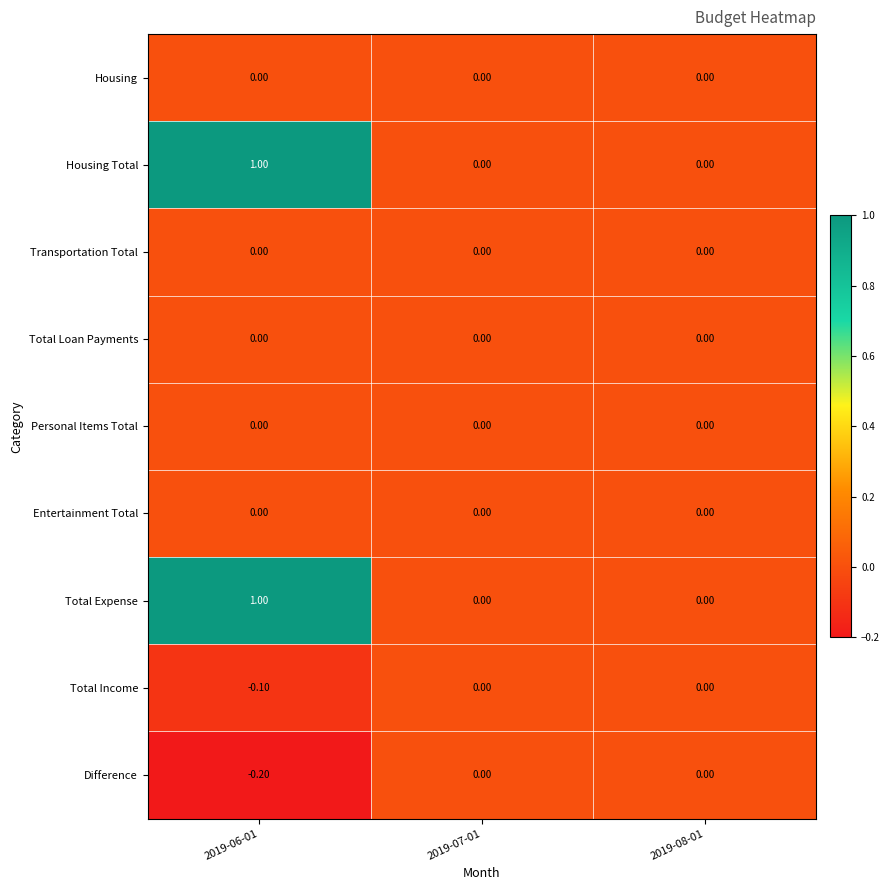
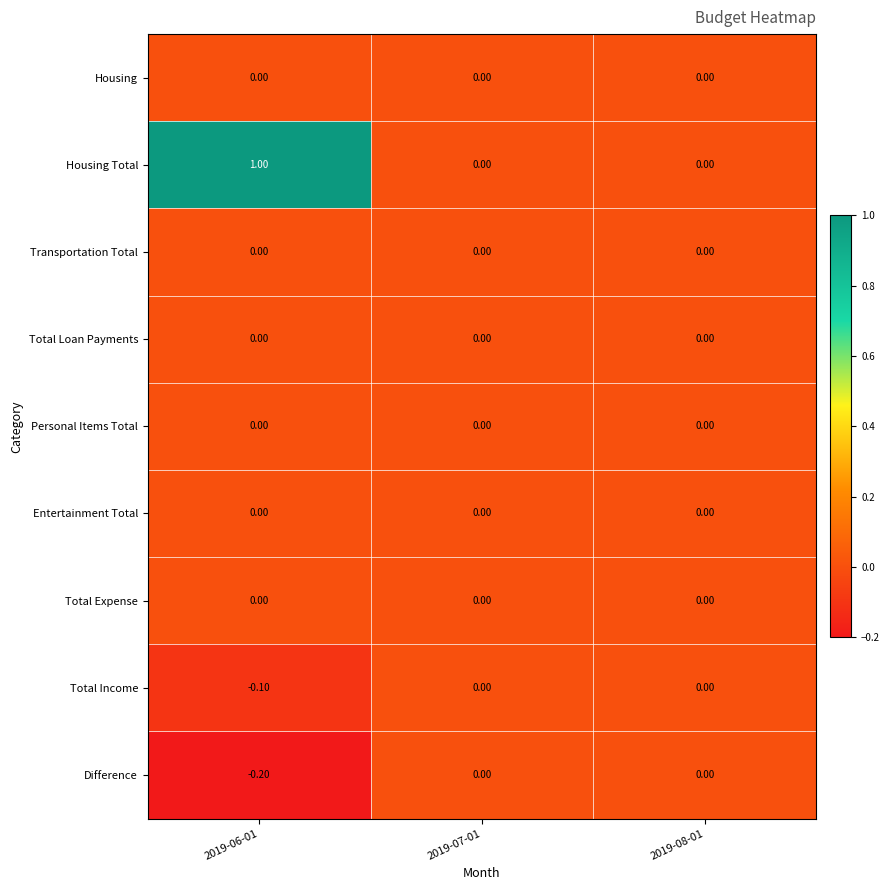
Total Expense, 2019-06-01: 1.00 -> 0.00
